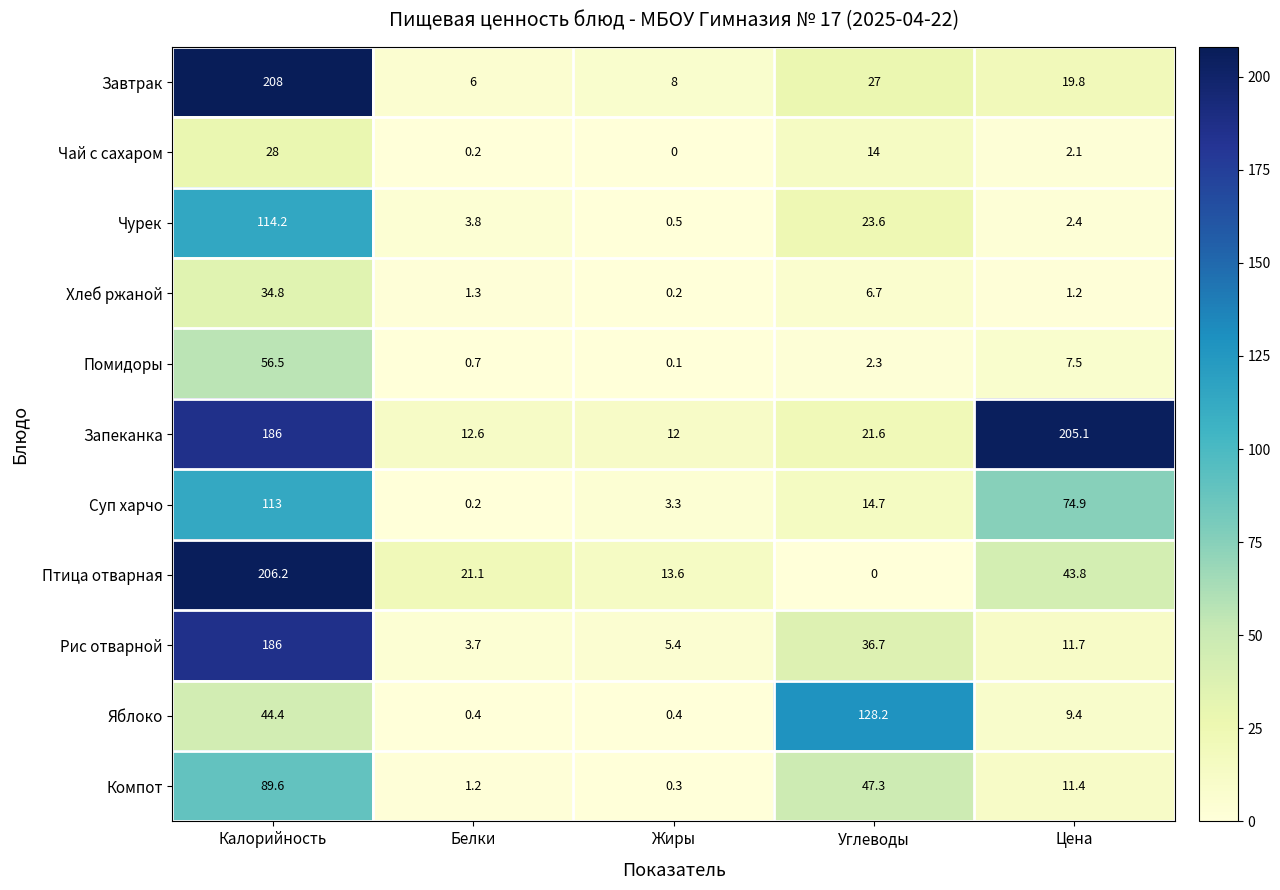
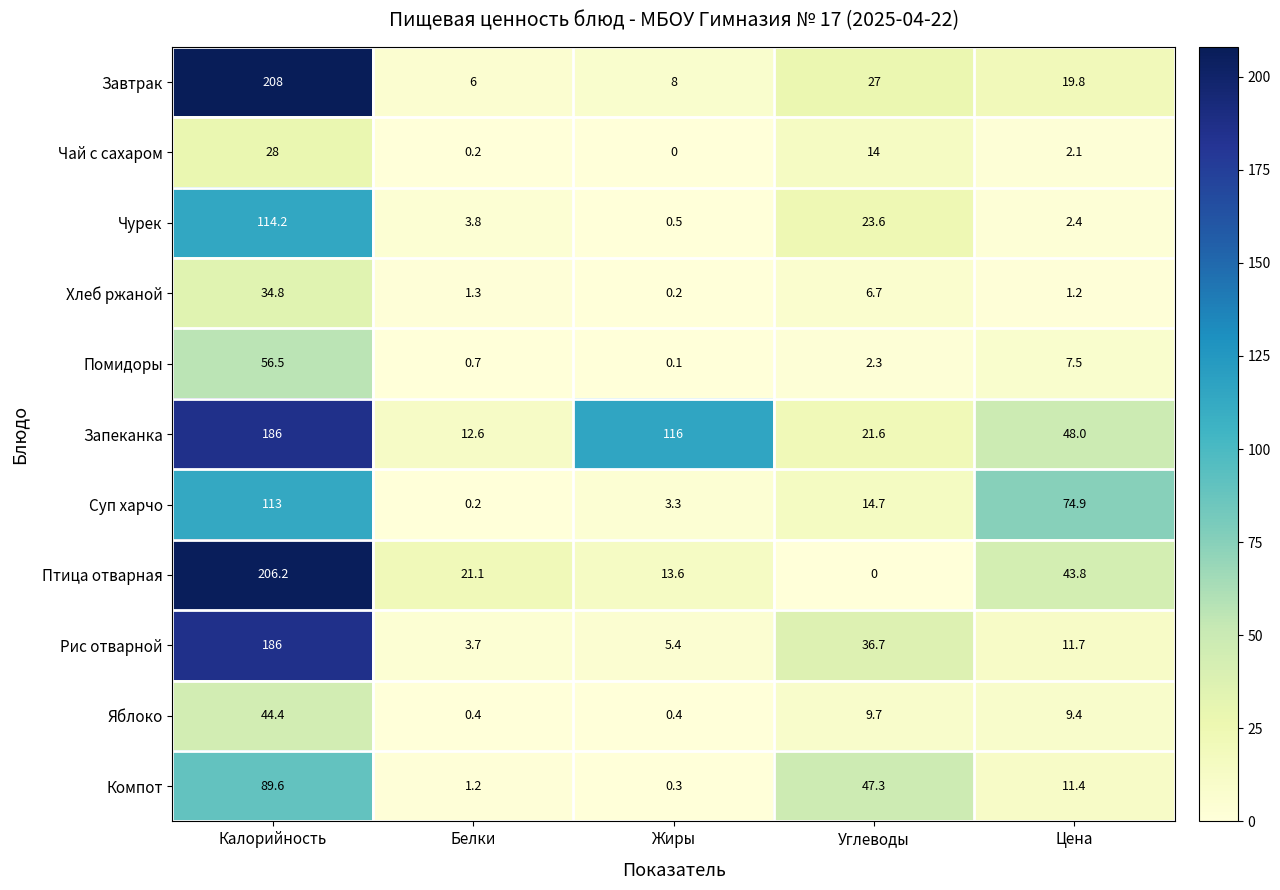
Запеканка, Жиры: 12 -> 116
Запеканка, Цена: 205.1 -> 48.0
Яблоко, Углеводы: 128.2 -> 9.7
